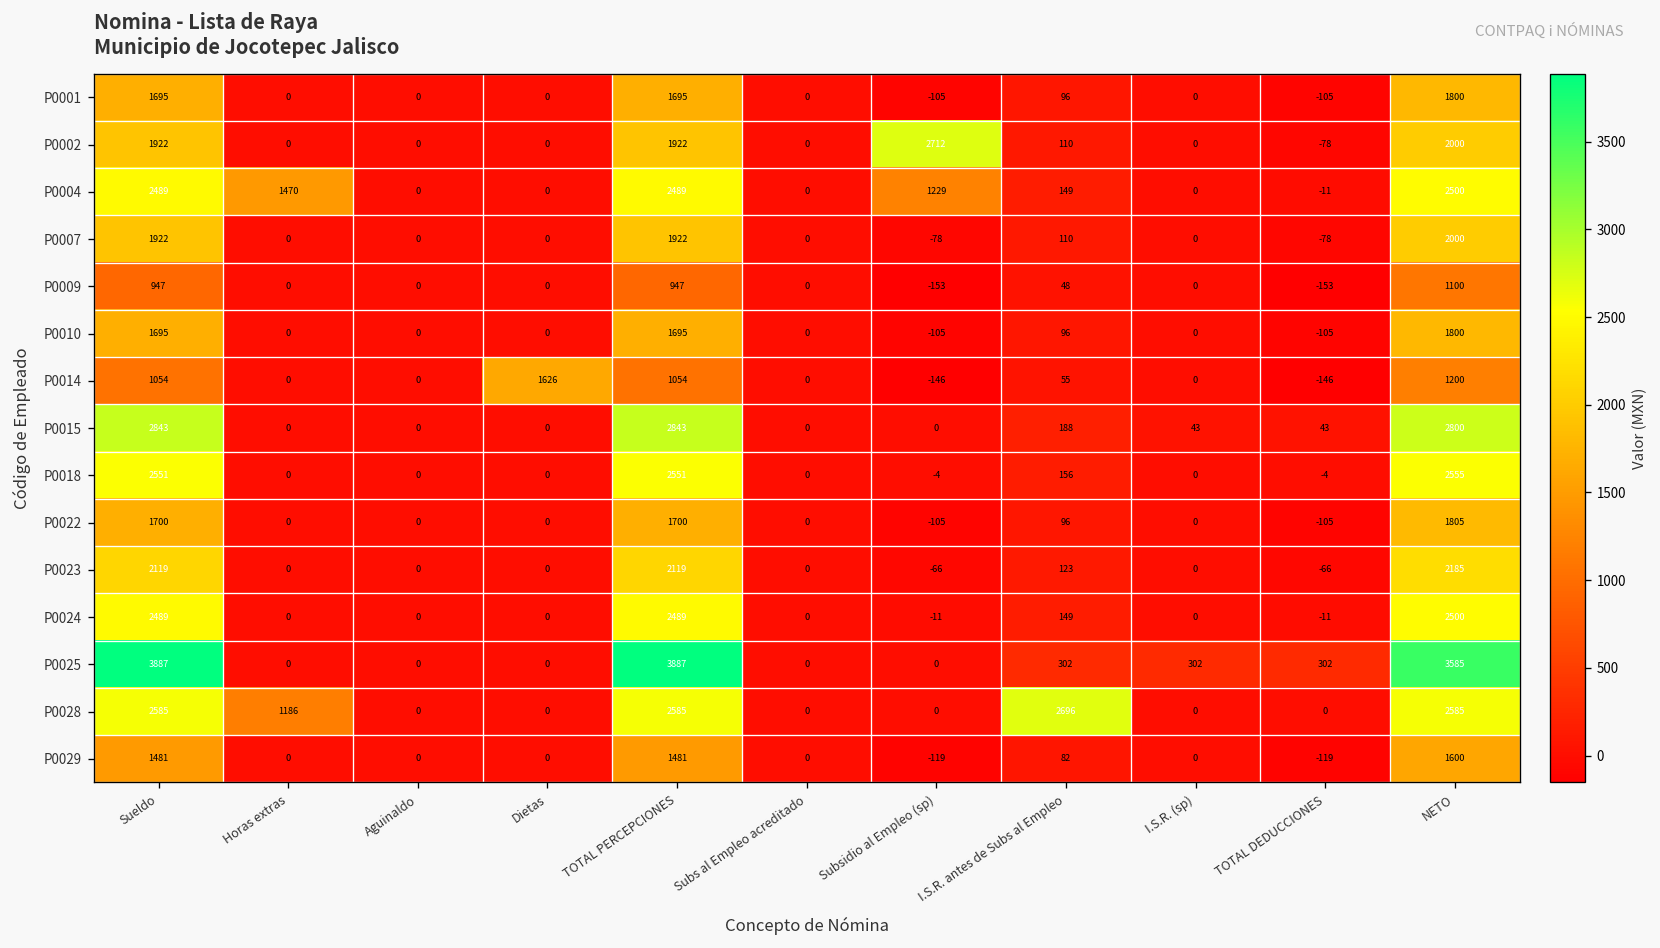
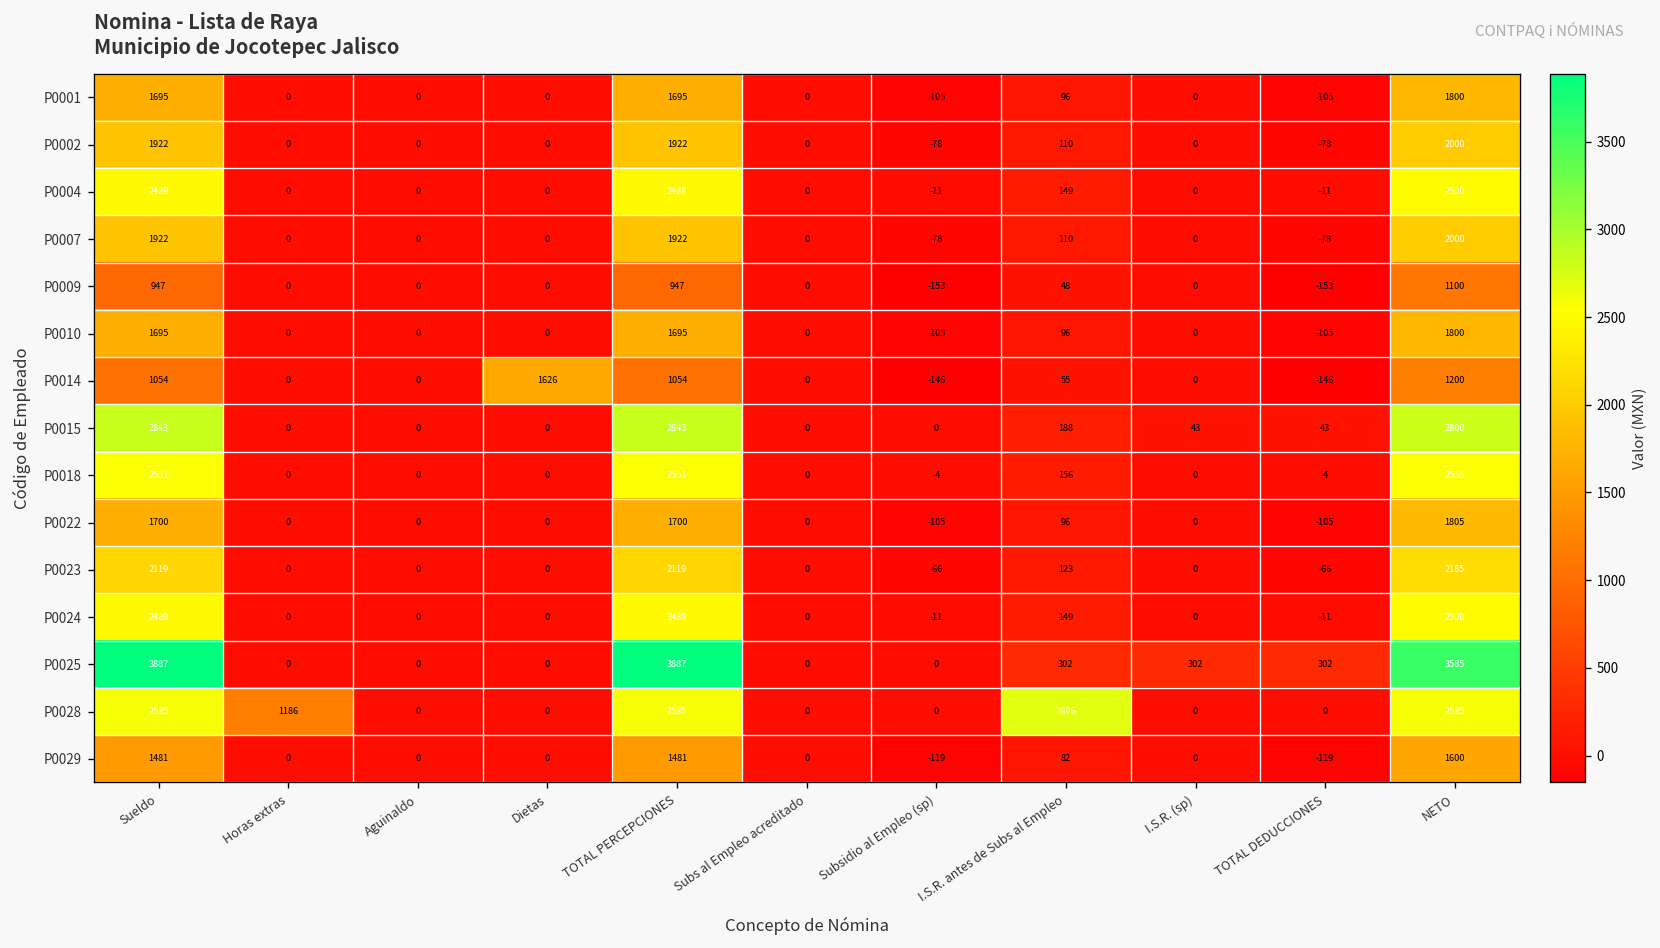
P0002, Subsidio al Empleo (sp): 2712 -> -78
P0004, Horas extras: 1470 -> 0
P0004, Subsidio al Empleo (sp): 1229 -> -11
